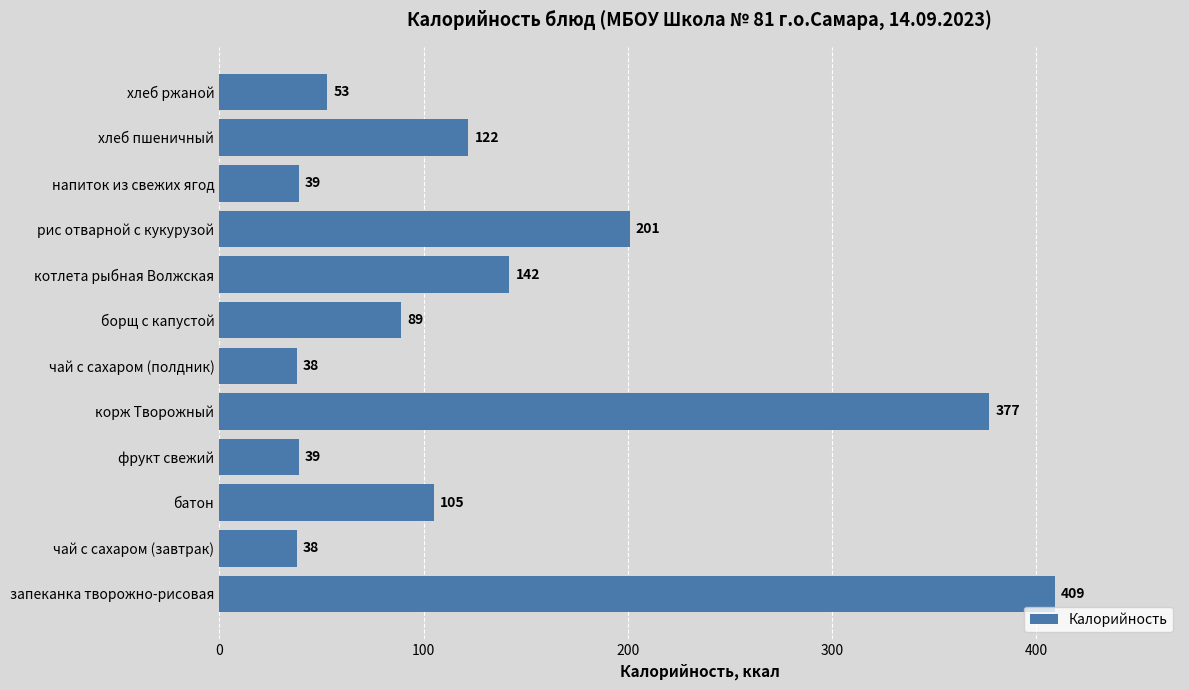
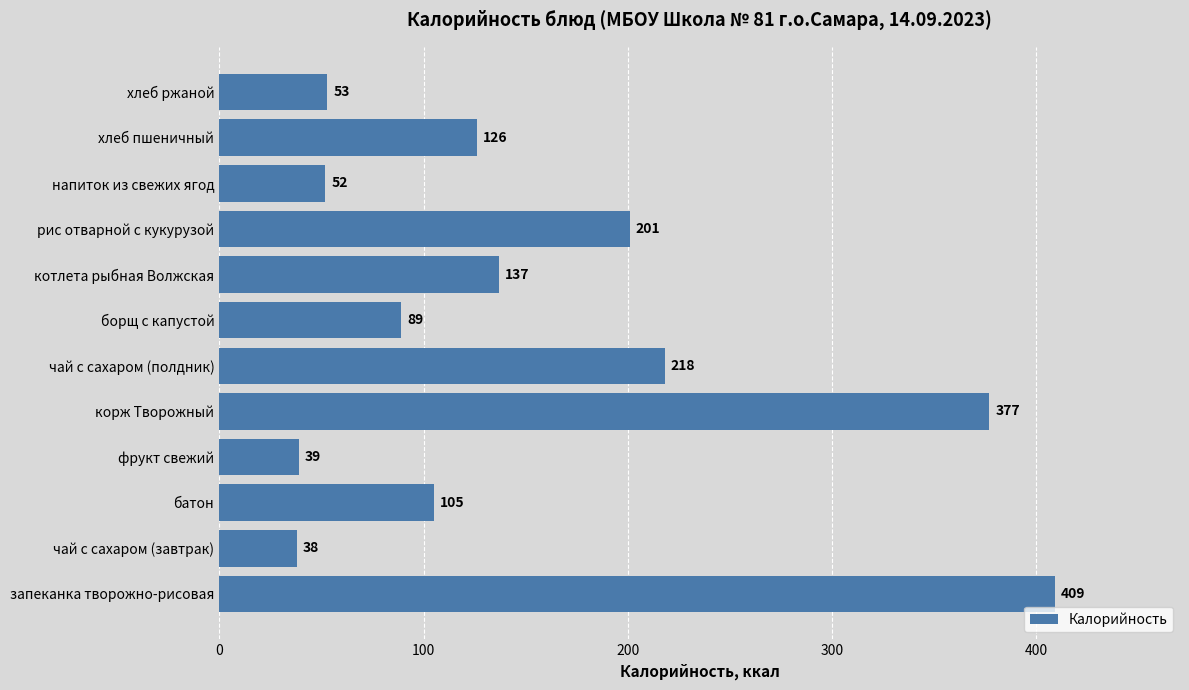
хлеб пшеничный: 122 -> 126
напиток из свежих ягод: 39 -> 52
котлета рыбная Волжская: 142 -> 137
чай с сахаром (полдник): 38 -> 218
